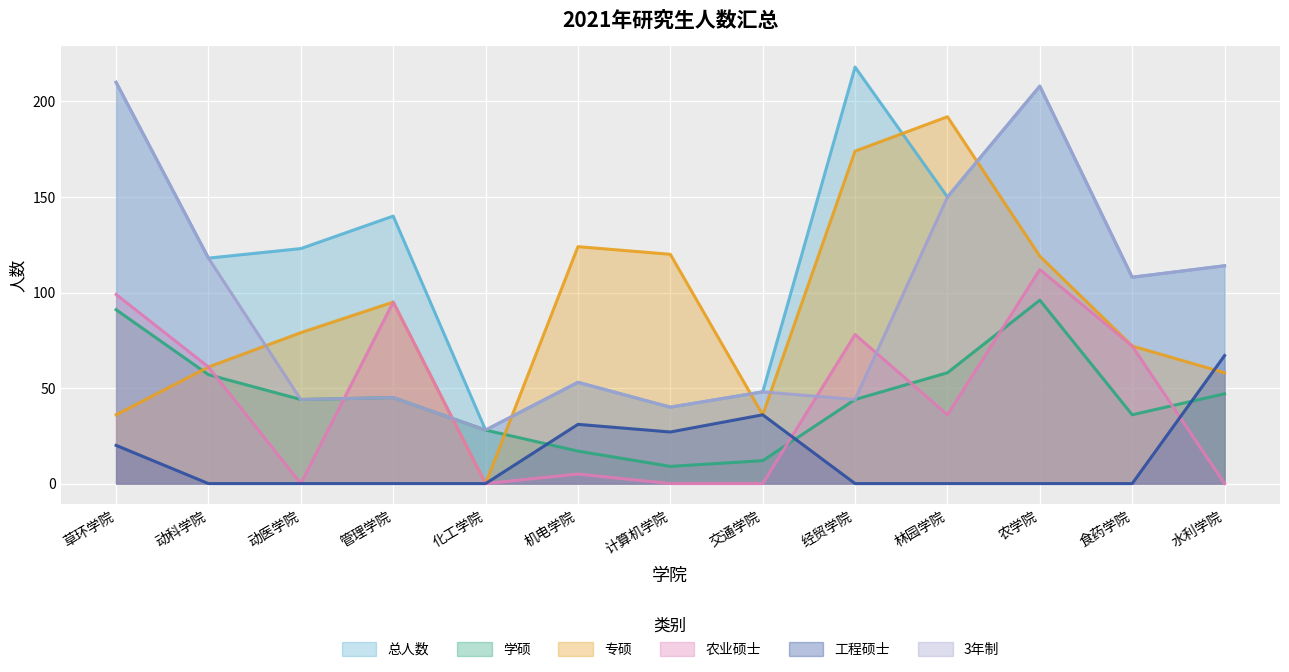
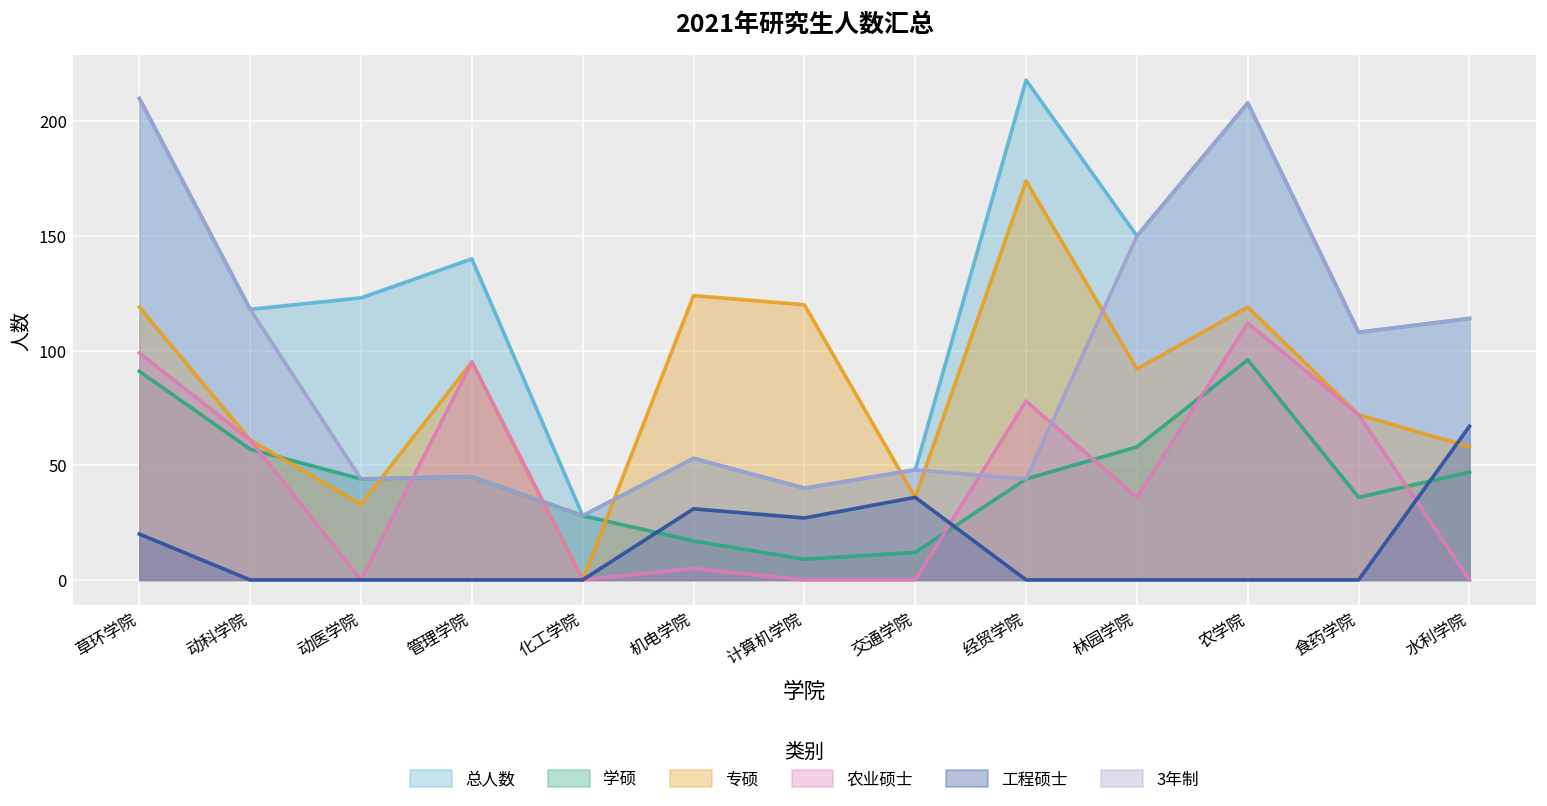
专硕, 草环学院: 36 -> 119
专硕, 动医学院: 79 -> 33
专硕, 林园学院: 192 -> 92
